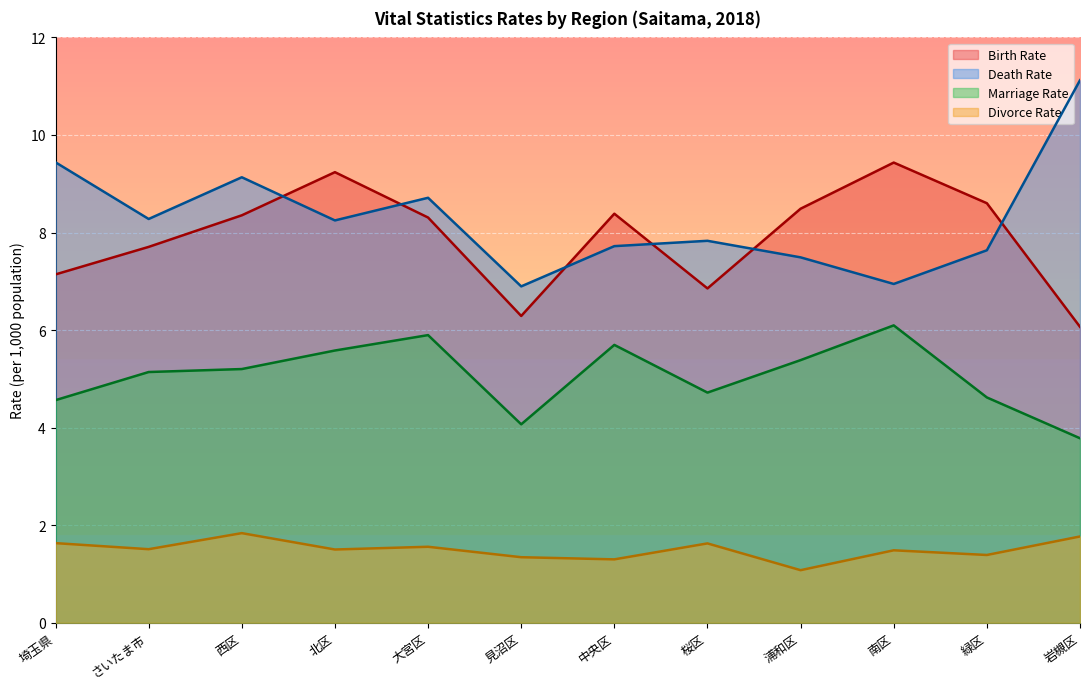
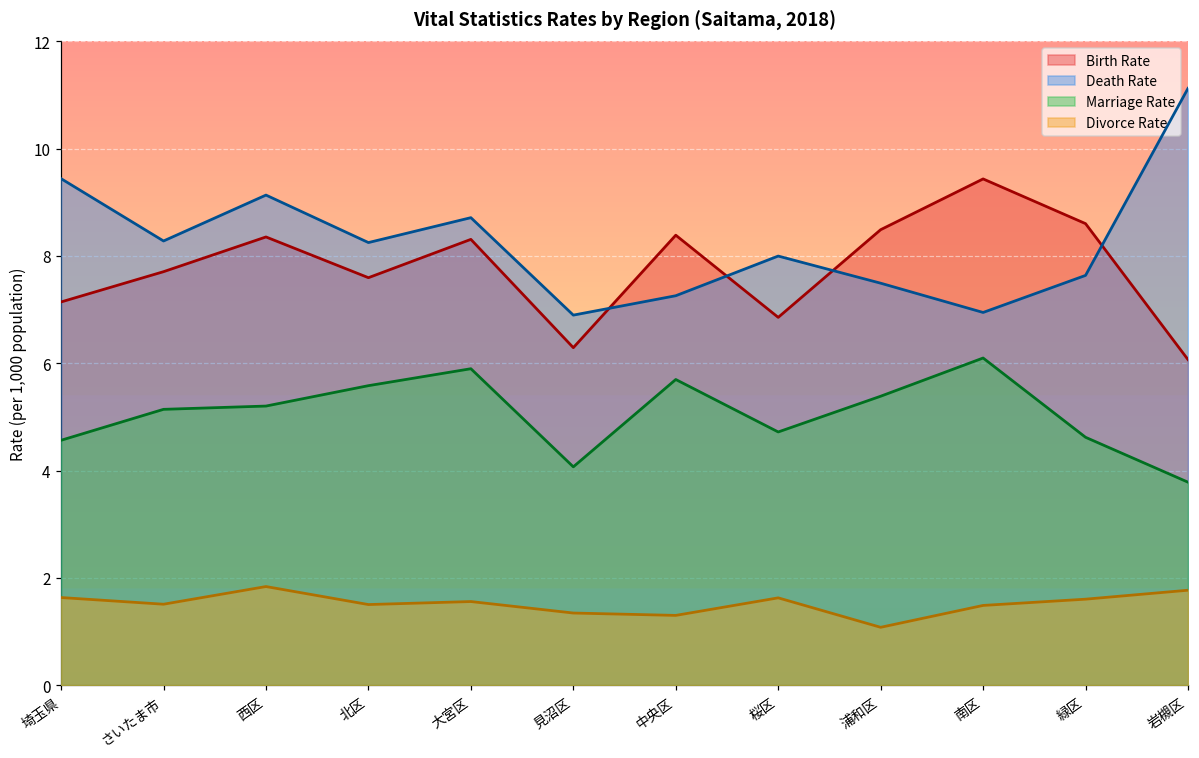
Birth Rate, 北区: 9.2 -> 7.6
Death Rate, 中央区: 7.7 -> 7.3
Death Rate, 桜区: 7.8 -> 8.0
Divorce Rate, 緑区: 1.4 -> 1.6
